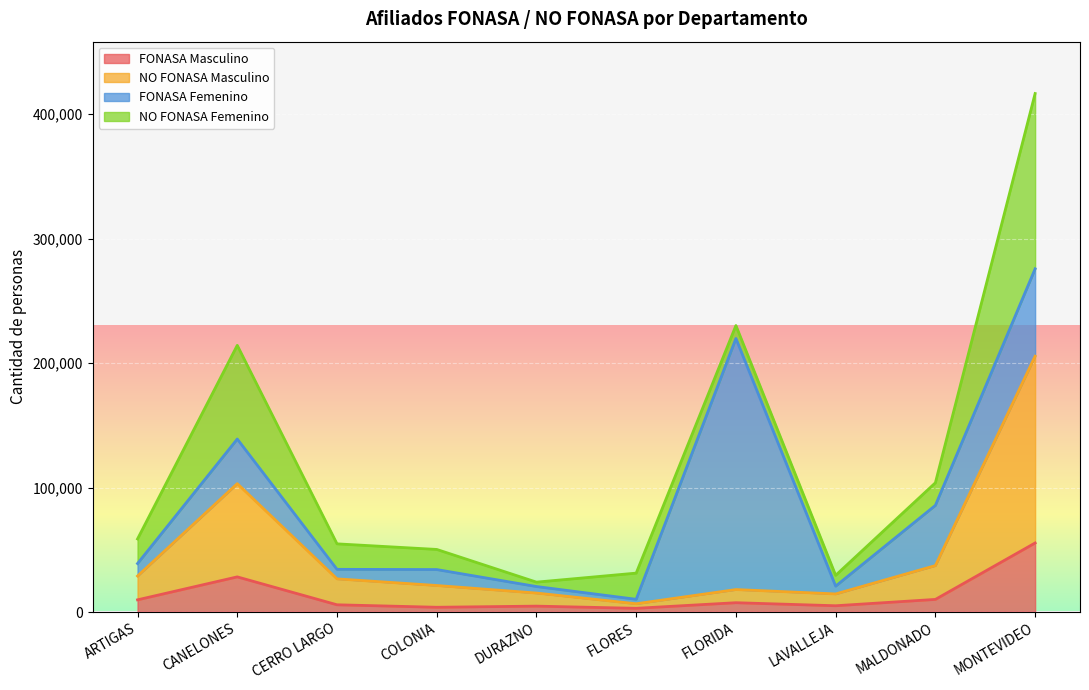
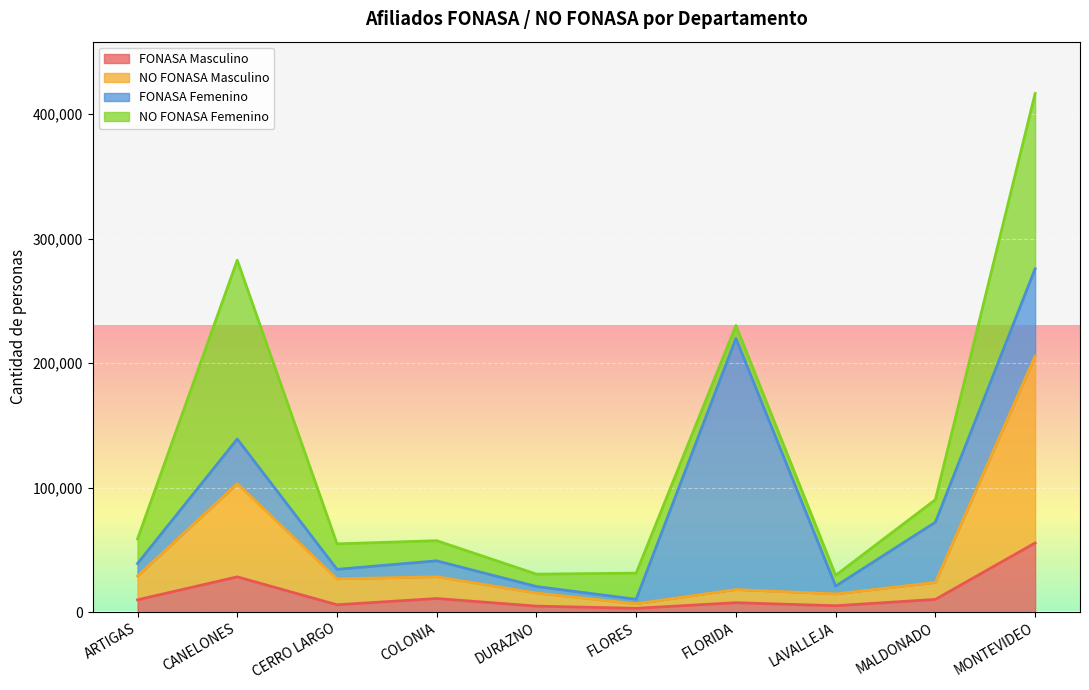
NO FONASA Femenino, CANELONES: 75,000 -> 144,000
FONASA Masculino, COLONIA: 4,000 -> 11,000
NO FONASA Femenino, DURAZNO: 4,000 -> 10,000
NO FONASA Masculino, MALDONADO: 27,000 -> 14,000
